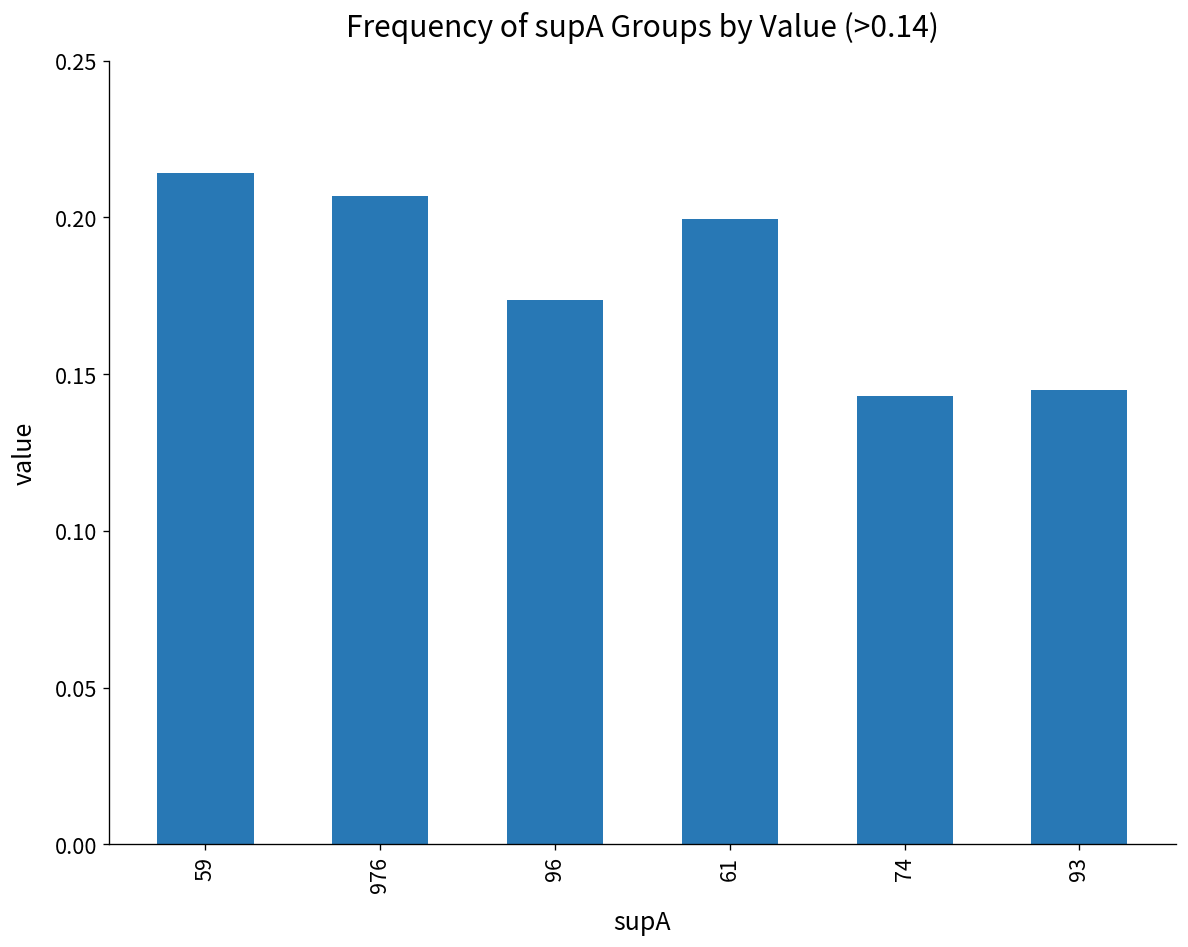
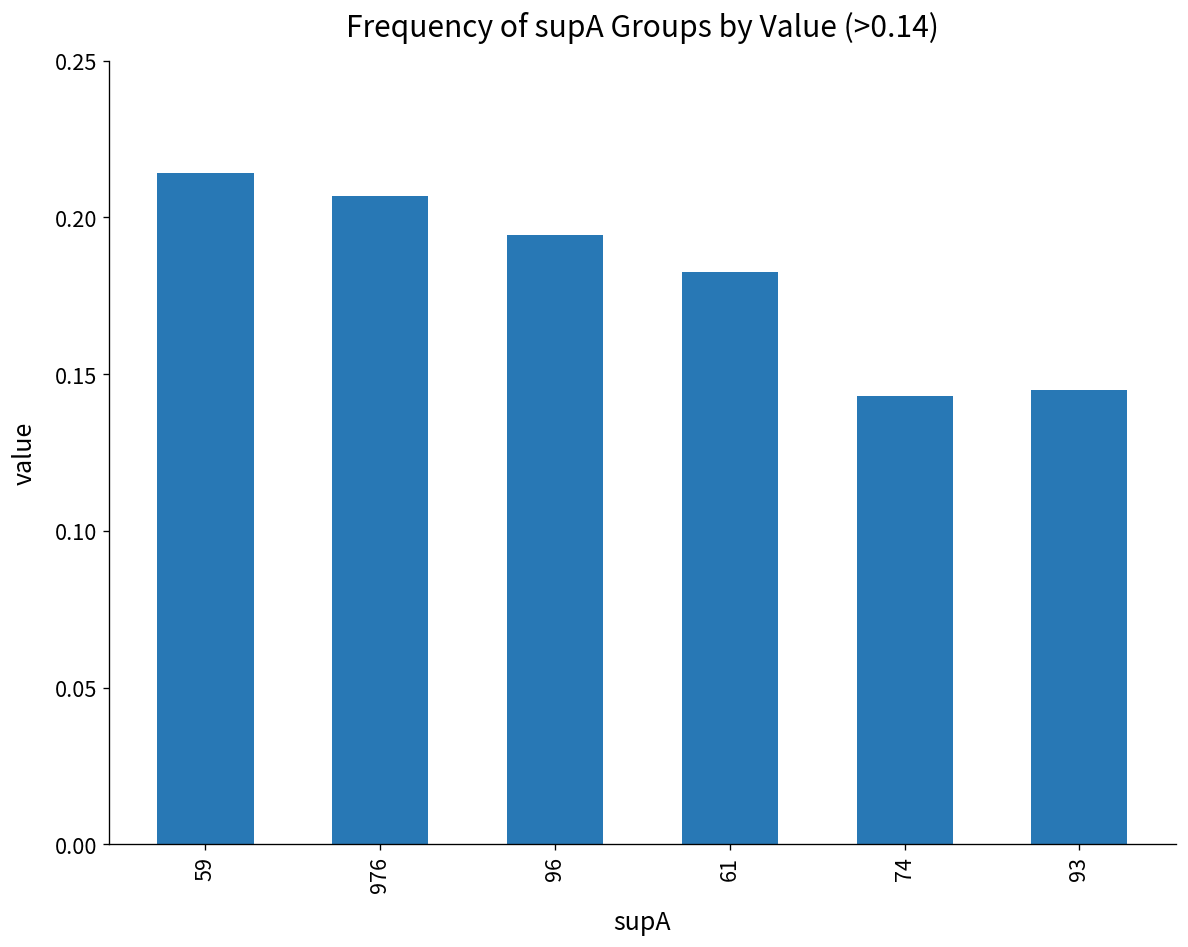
96: 0.174 -> 0.195
61: 0.200 -> 0.182
